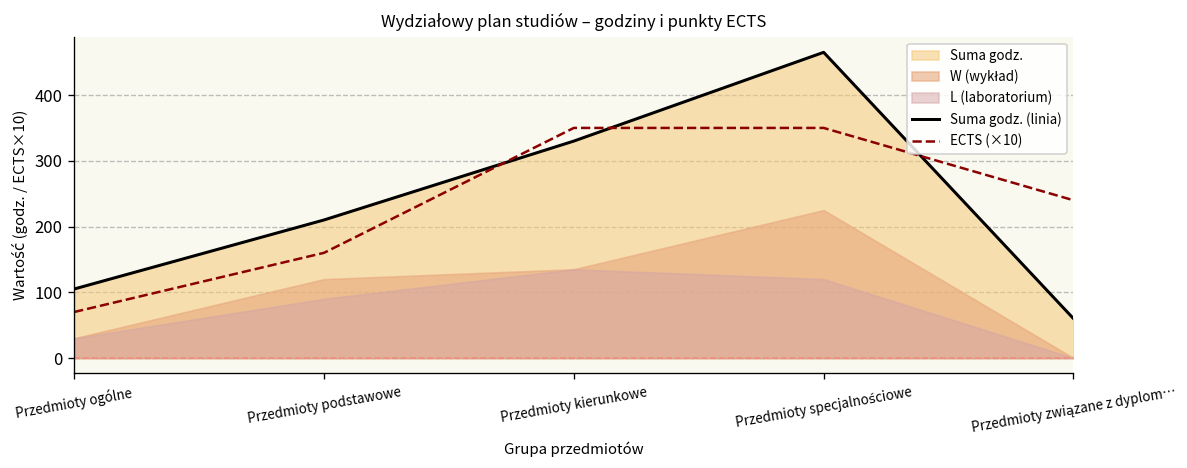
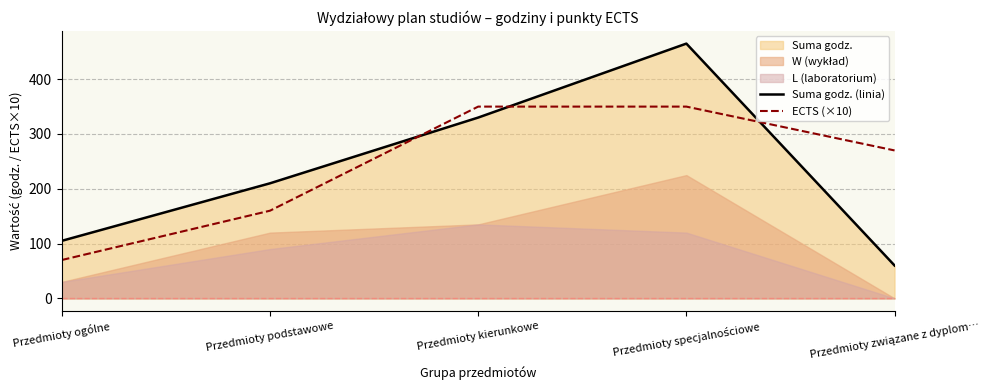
ECTS (×10), Przedmioty związane z dyplom…: 240 -> 270
